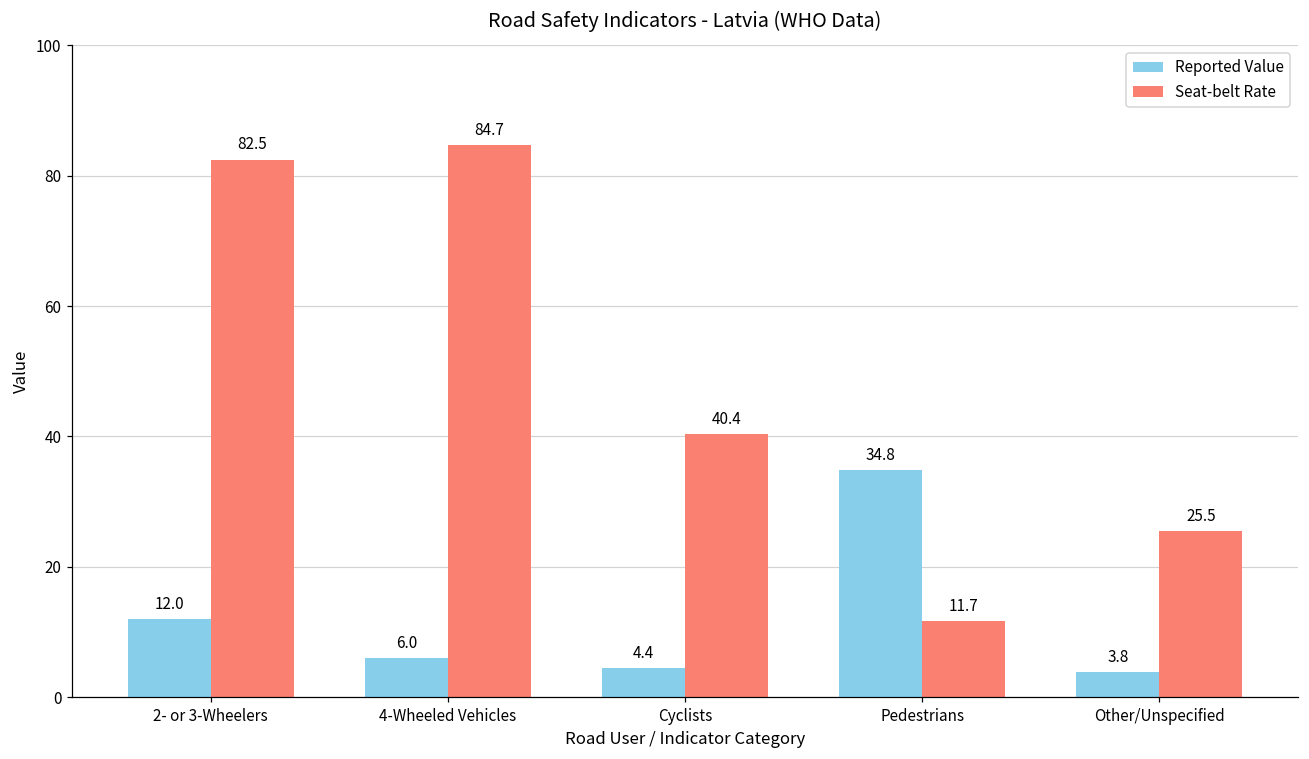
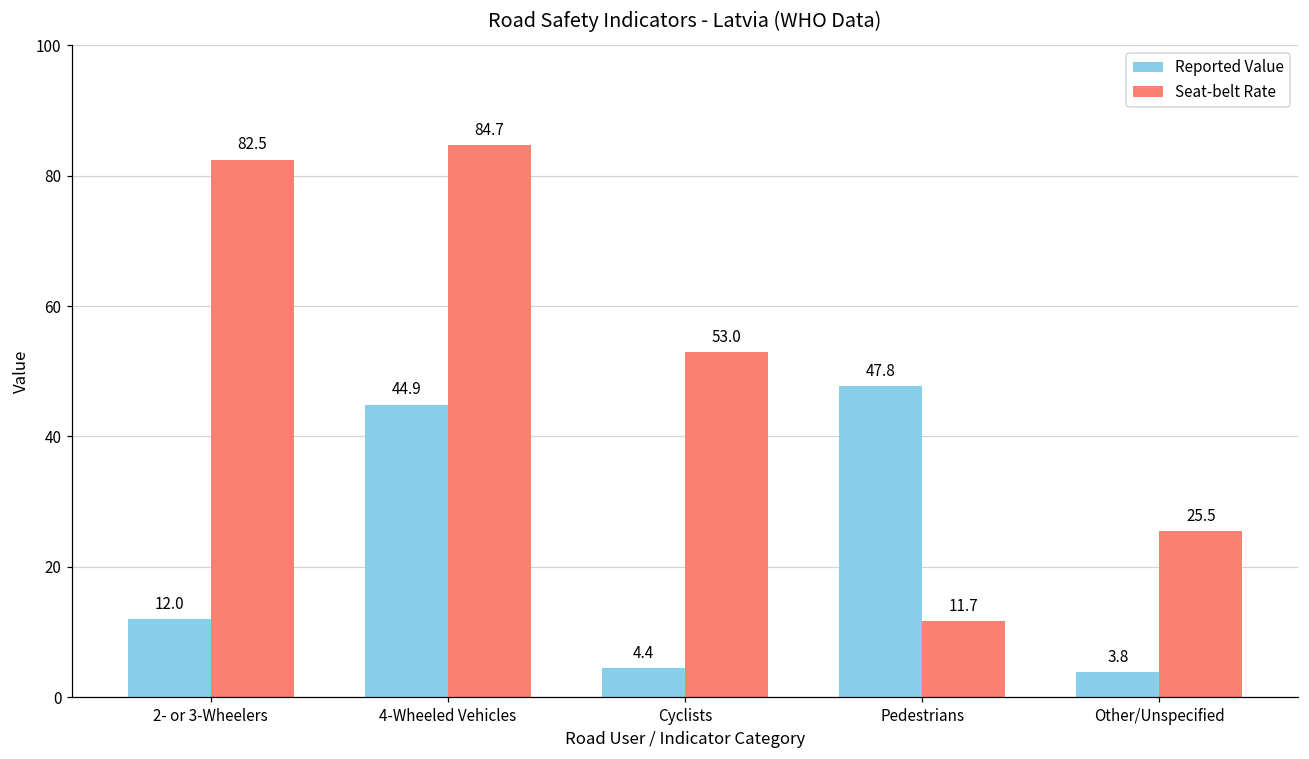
Reported Value, 4-Wheeled Vehicles: 6.0 -> 44.9
Seat-belt Rate, Cyclists: 40.4 -> 53.0
Reported Value, Pedestrians: 34.8 -> 47.8
